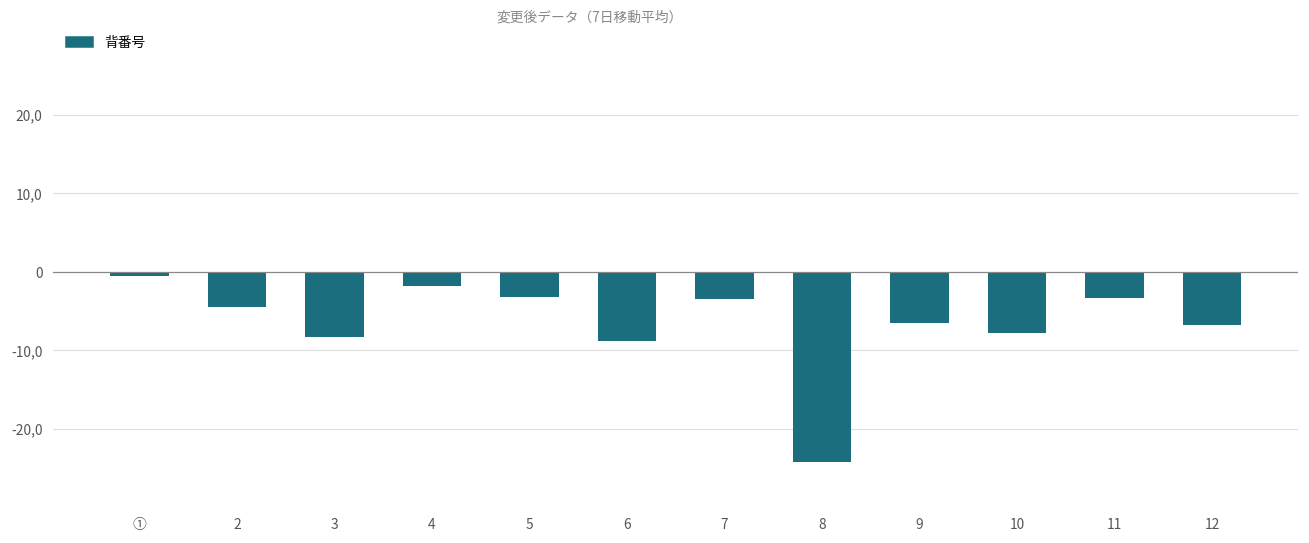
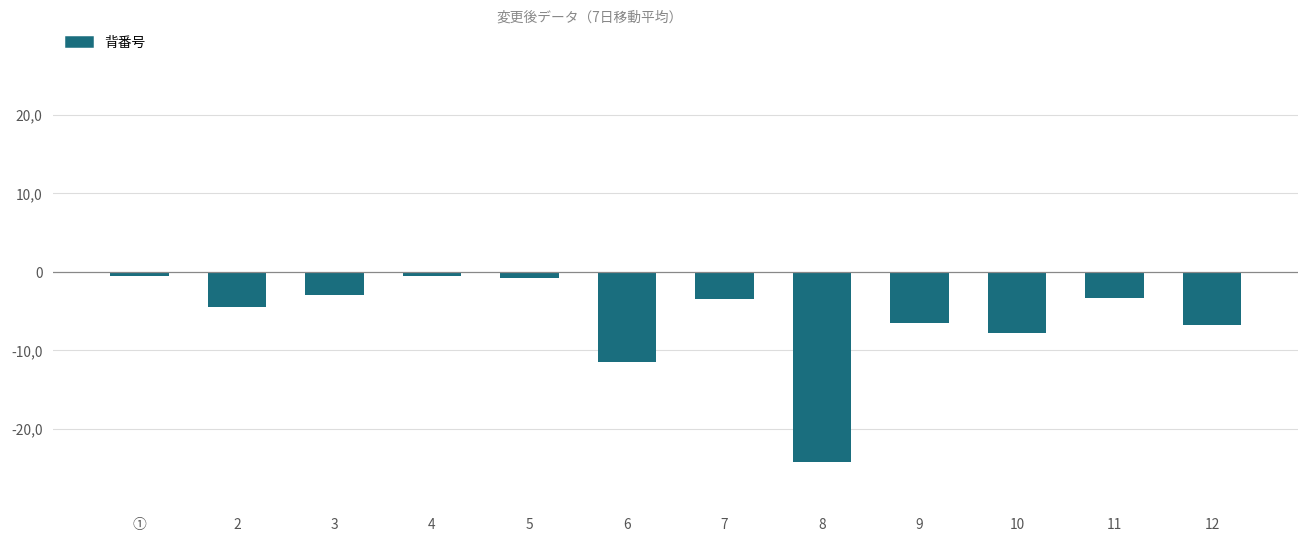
3: -80 -> -30
4: -20 -> -10
5: -30 -> -10
6: -90 -> -120
